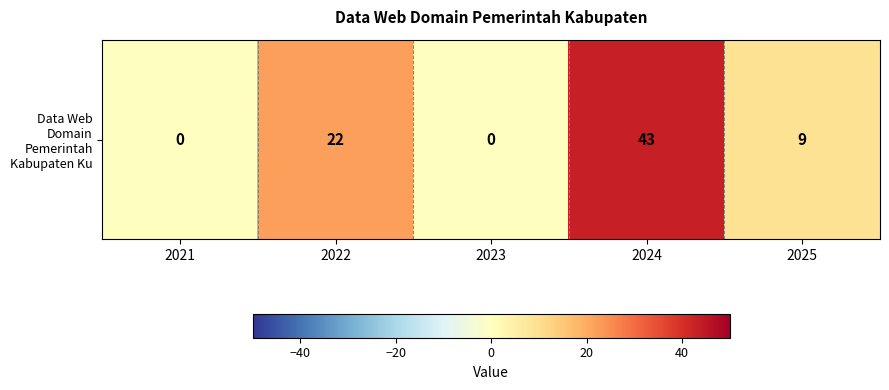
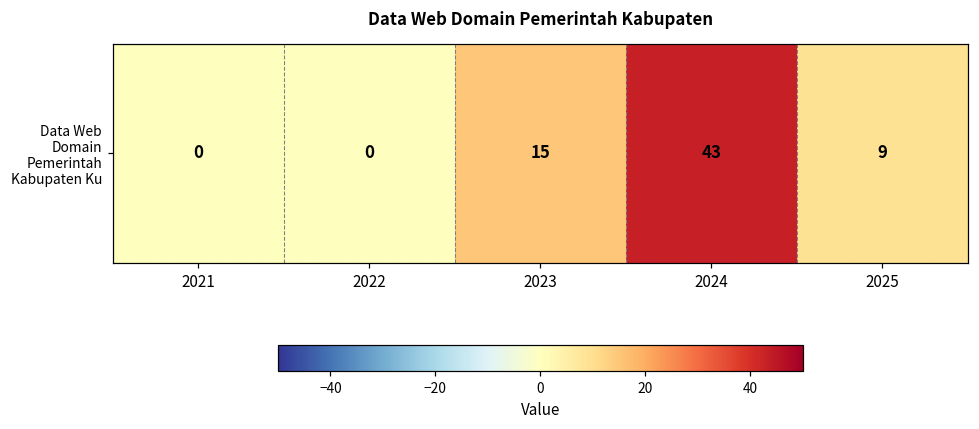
Data Web Domain Pemerintah Kabupaten Ku, 2022: 22 -> 0
Data Web Domain Pemerintah Kabupaten Ku, 2023: 0 -> 15
